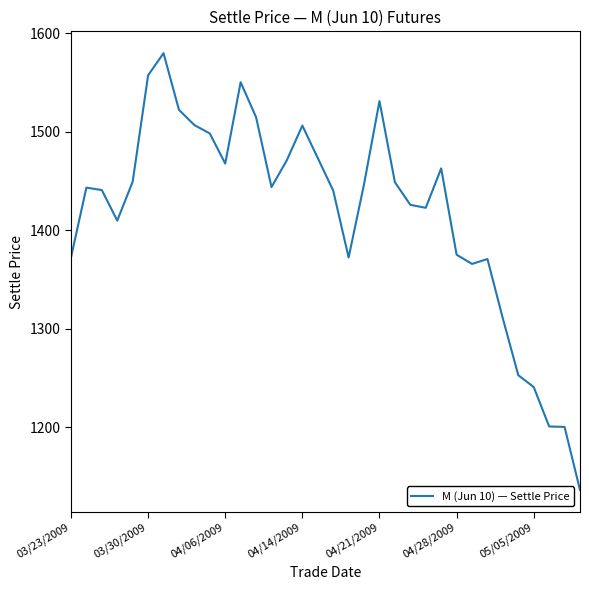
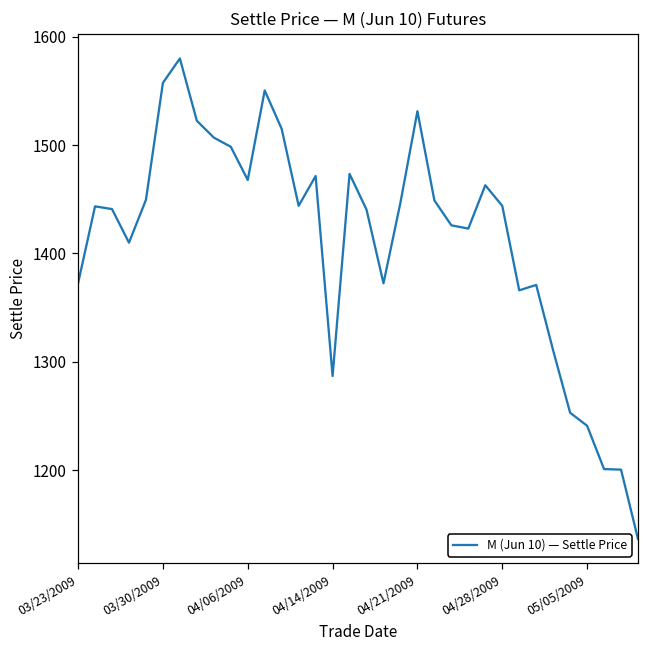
04/14/2009: 1510 -> 1290
04/28/2009: 1380 -> 1440
